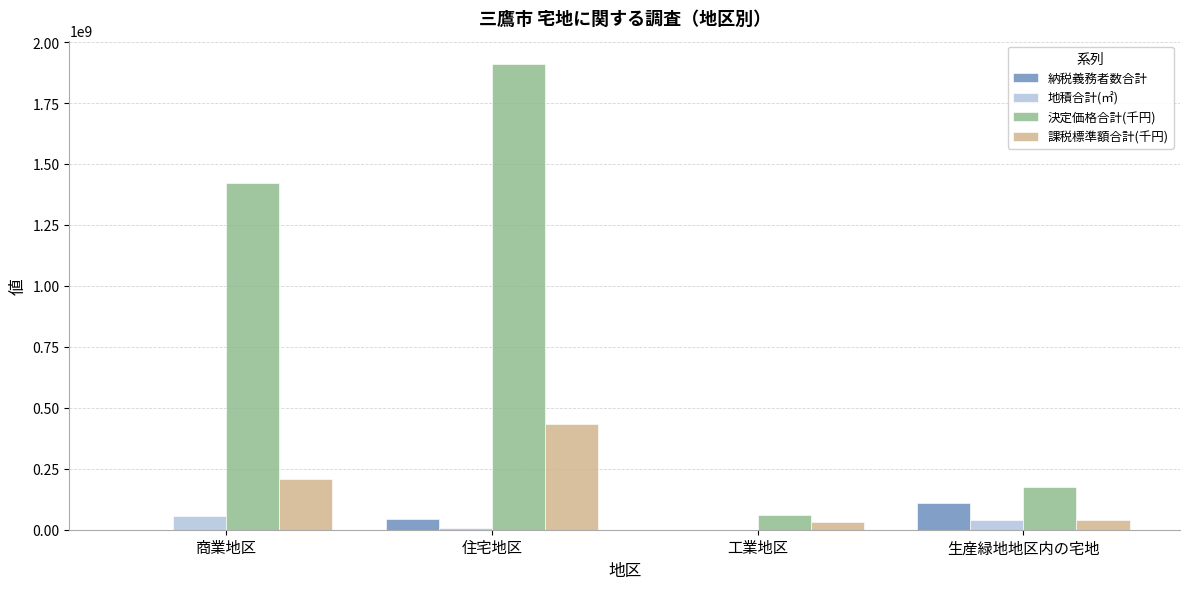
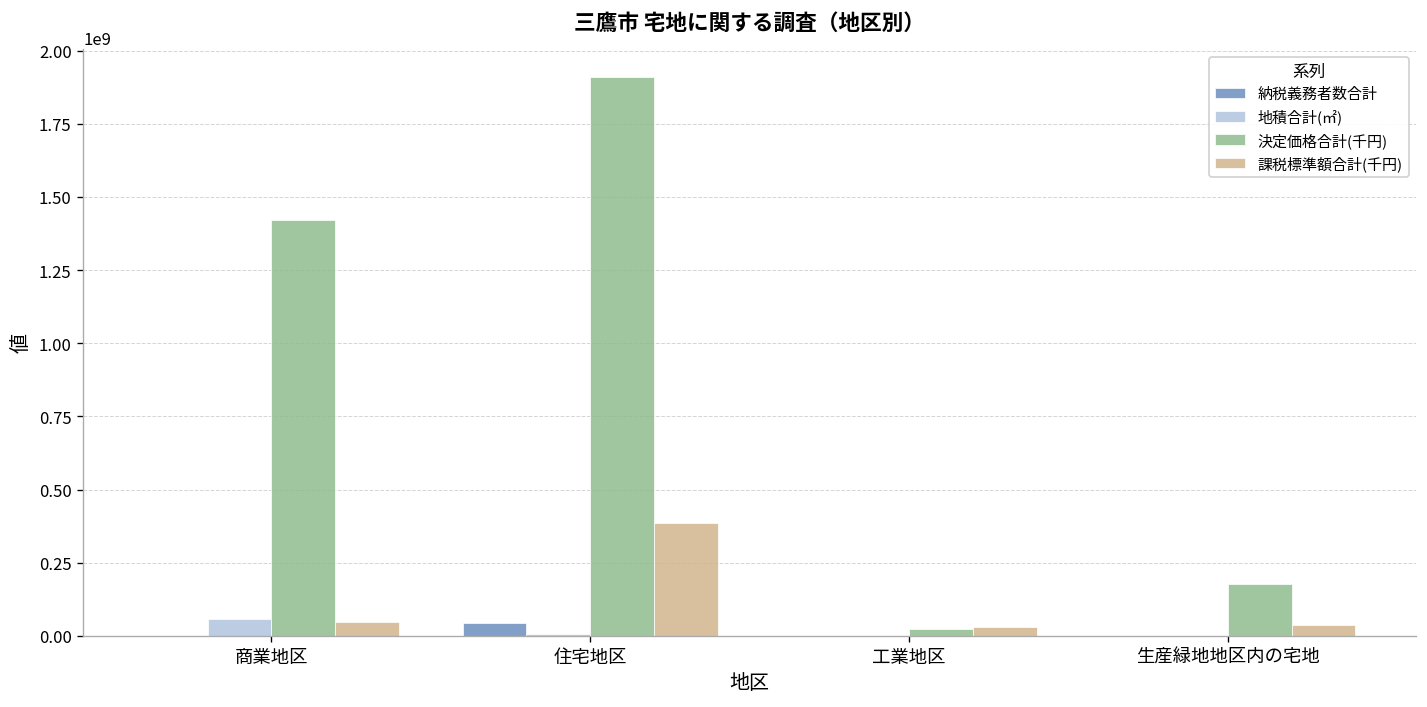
課税標準額合計(千円), 商業地区: 210000000 -> 50000000
課税標準額合計(千円), 住宅地区: 430000000 -> 390000000
決定価格合計(千円), 工業地区: 60000000 -> 20000000
納税義務者数合計, 生産緑地地区内の宅地: 110000000 -> 0
地積合計(㎡), 生産緑地地区内の宅地: 40000000 -> 0
